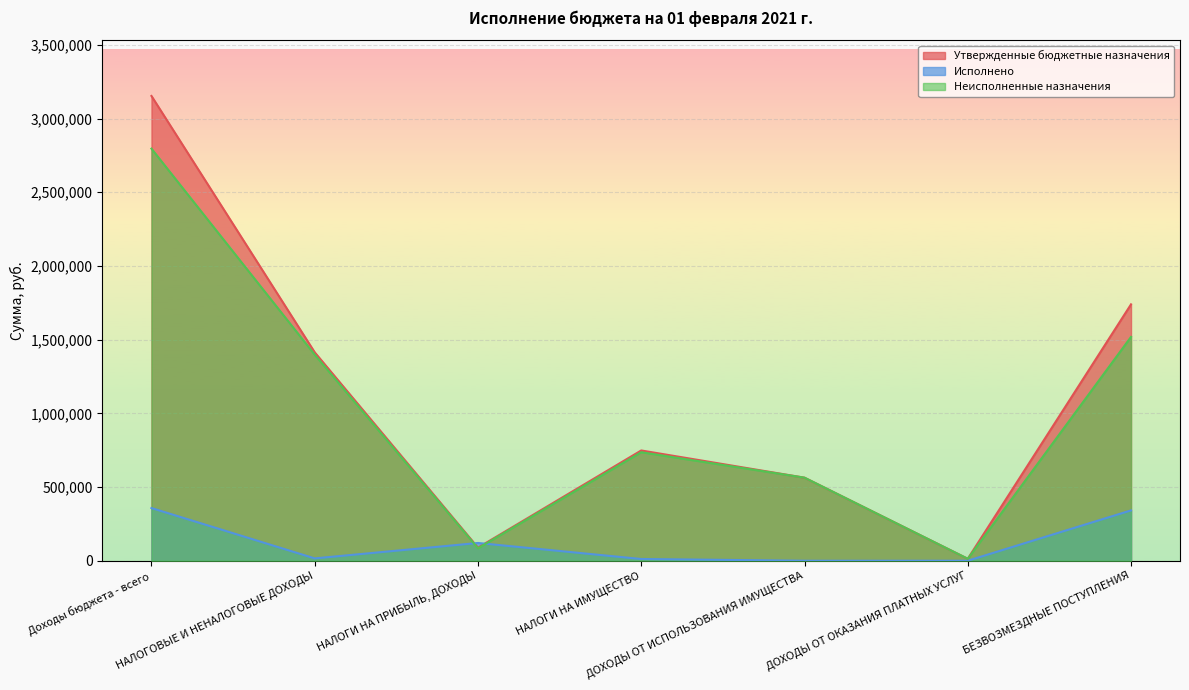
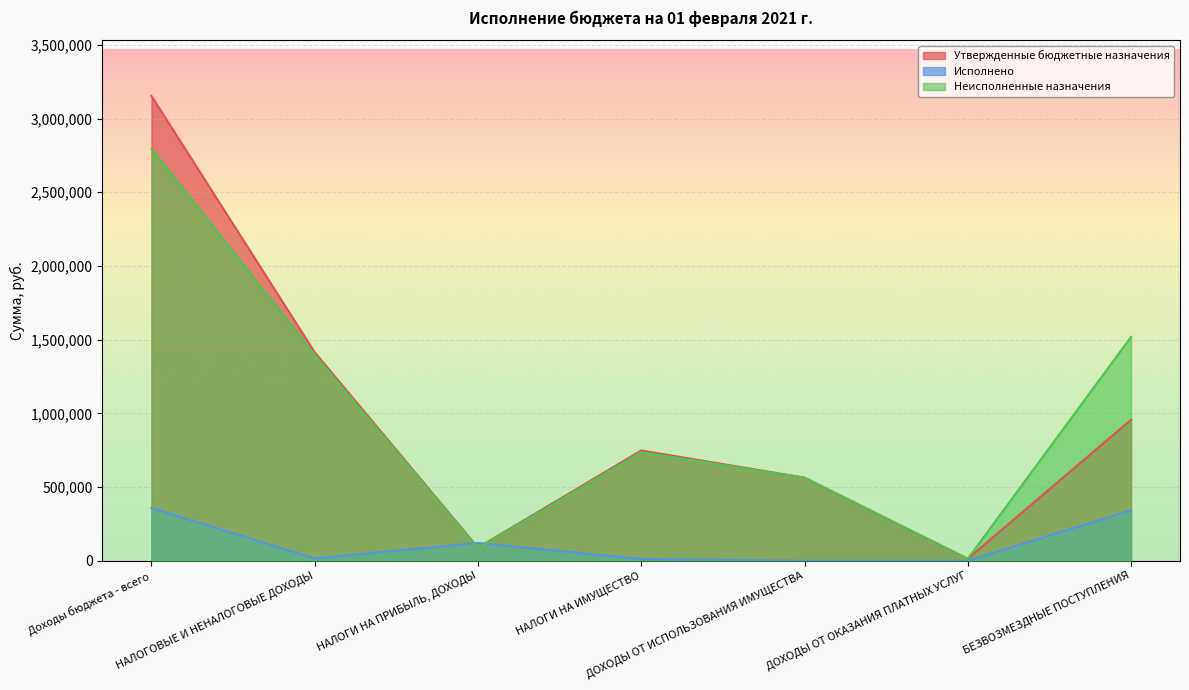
Утвержденные бюджетные назначения, БЕЗВОЗМЕЗДНЫЕ ПОСТУПЛЕНИЯ: 1,740,000 -> 960,000
